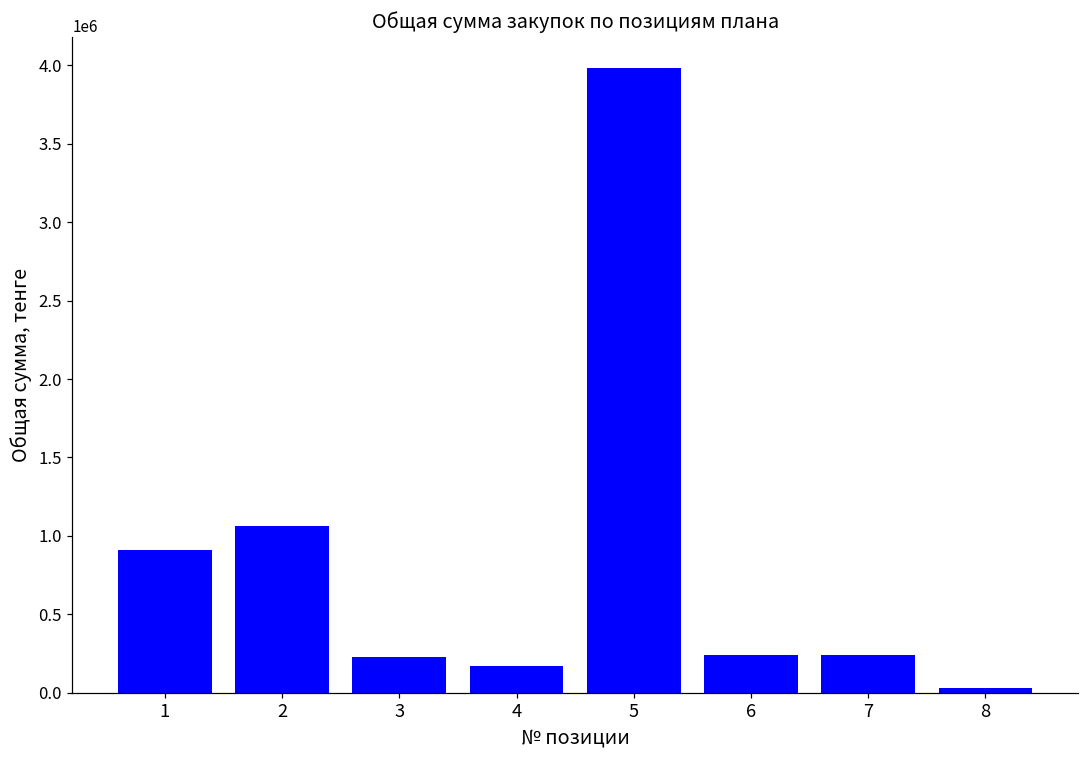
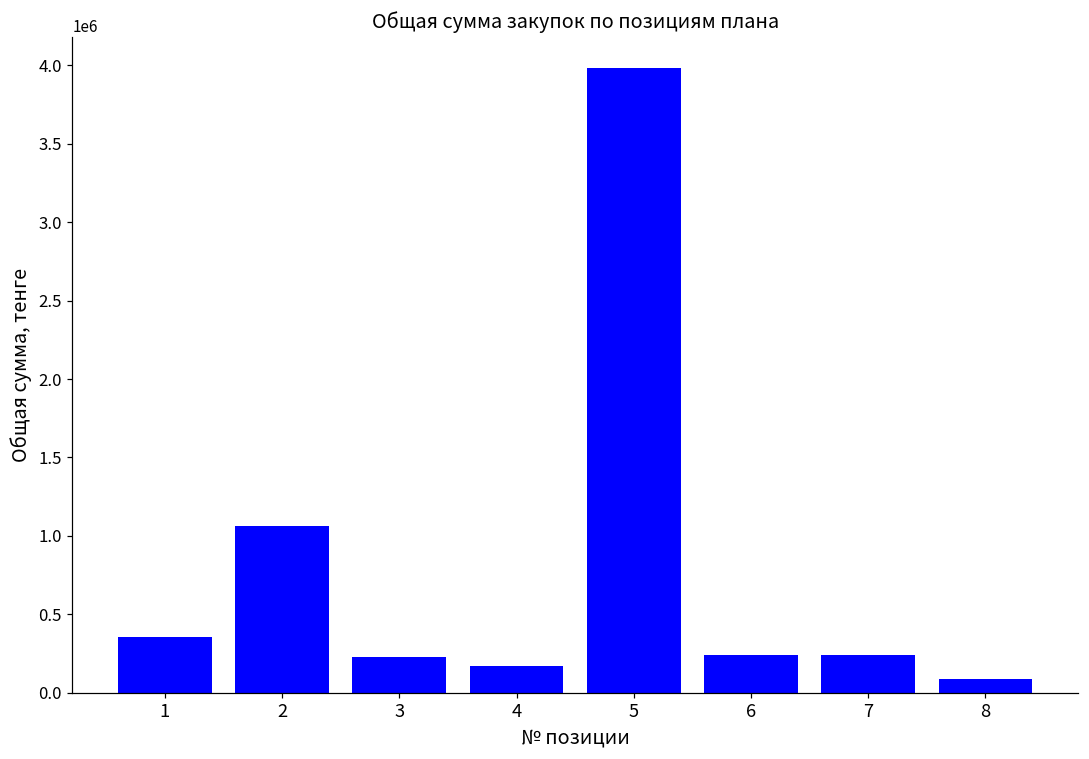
1: 910000 -> 350000
8: 30000 -> 90000
